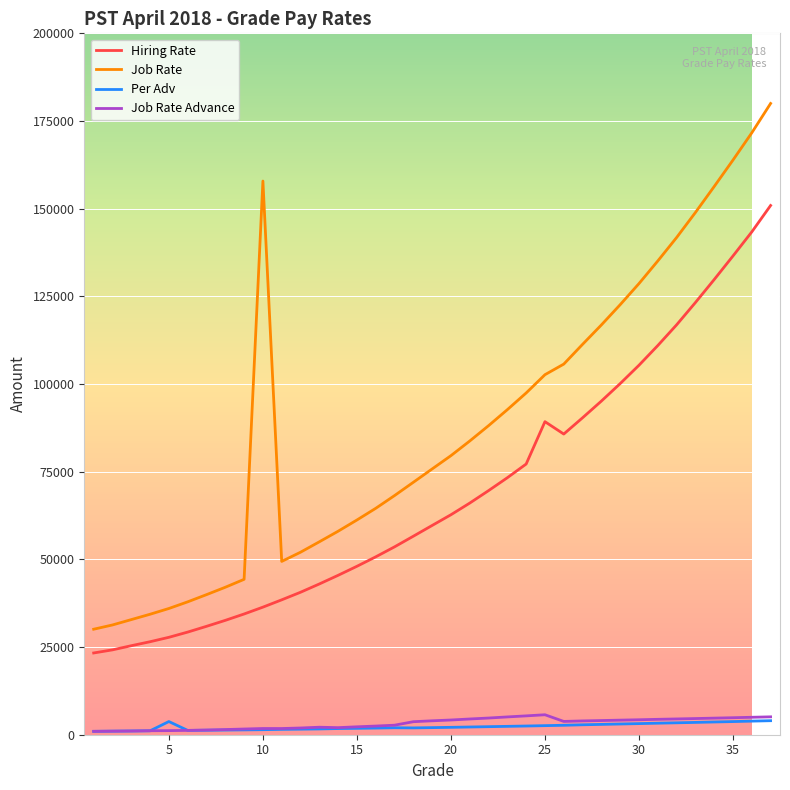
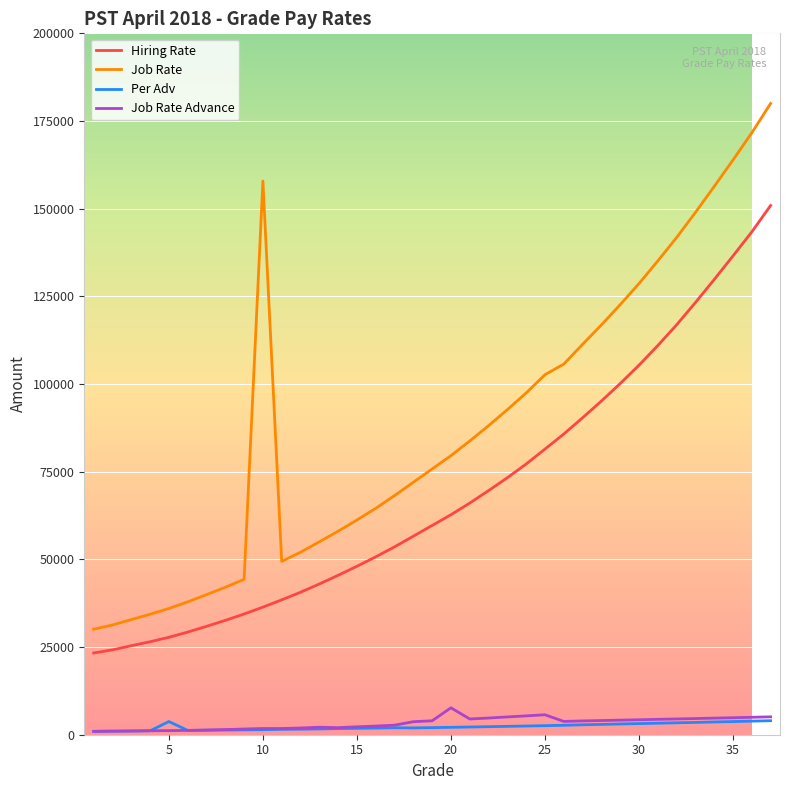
Job Rate Advance, 20: 4000 -> 8000
Hiring Rate, 25: 89000 -> 81000
